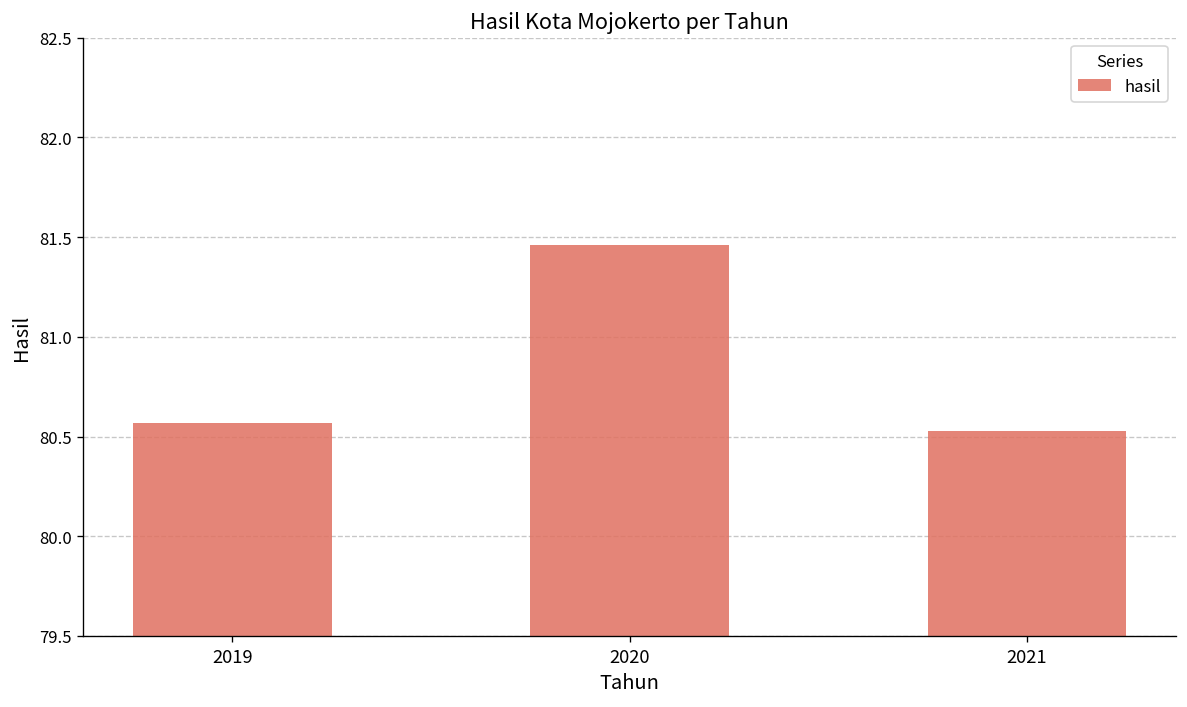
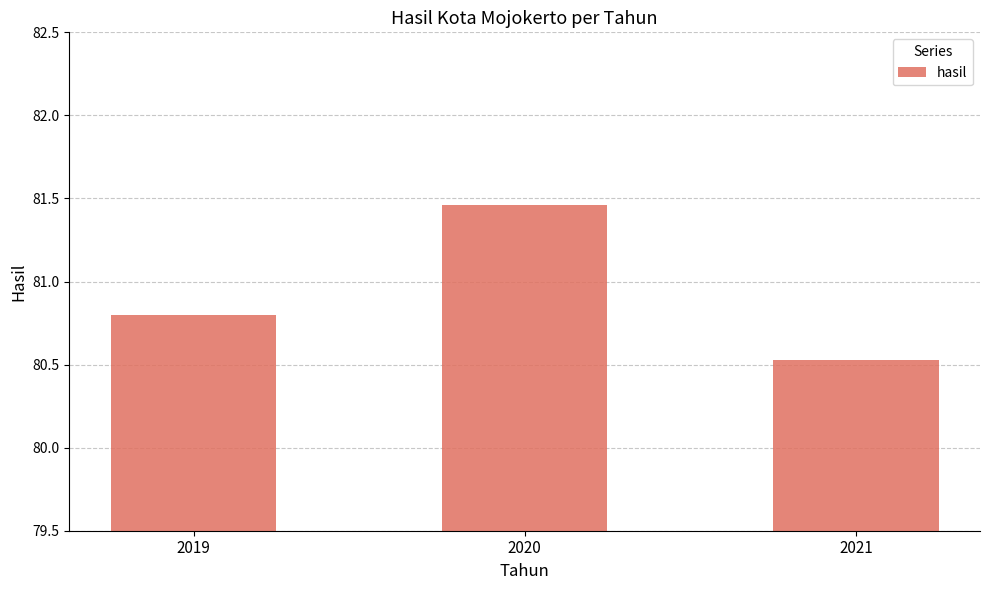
2019: 80.57 -> 80.80
